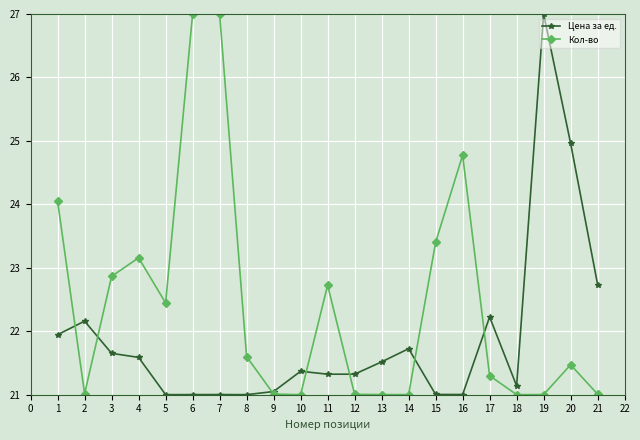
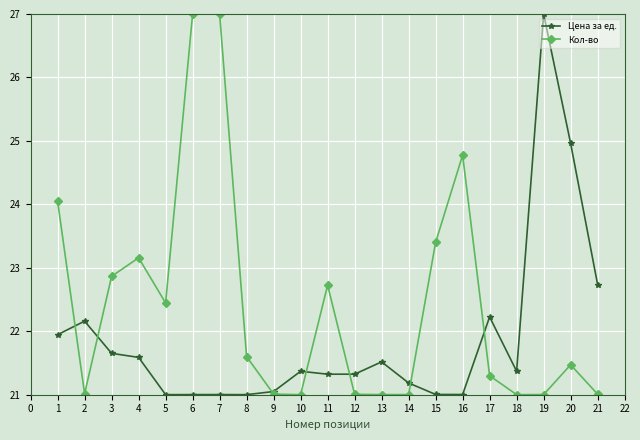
Цена за ед., 14: 21.7 -> 21.2
Цена за ед., 18: 21.1 -> 21.4
